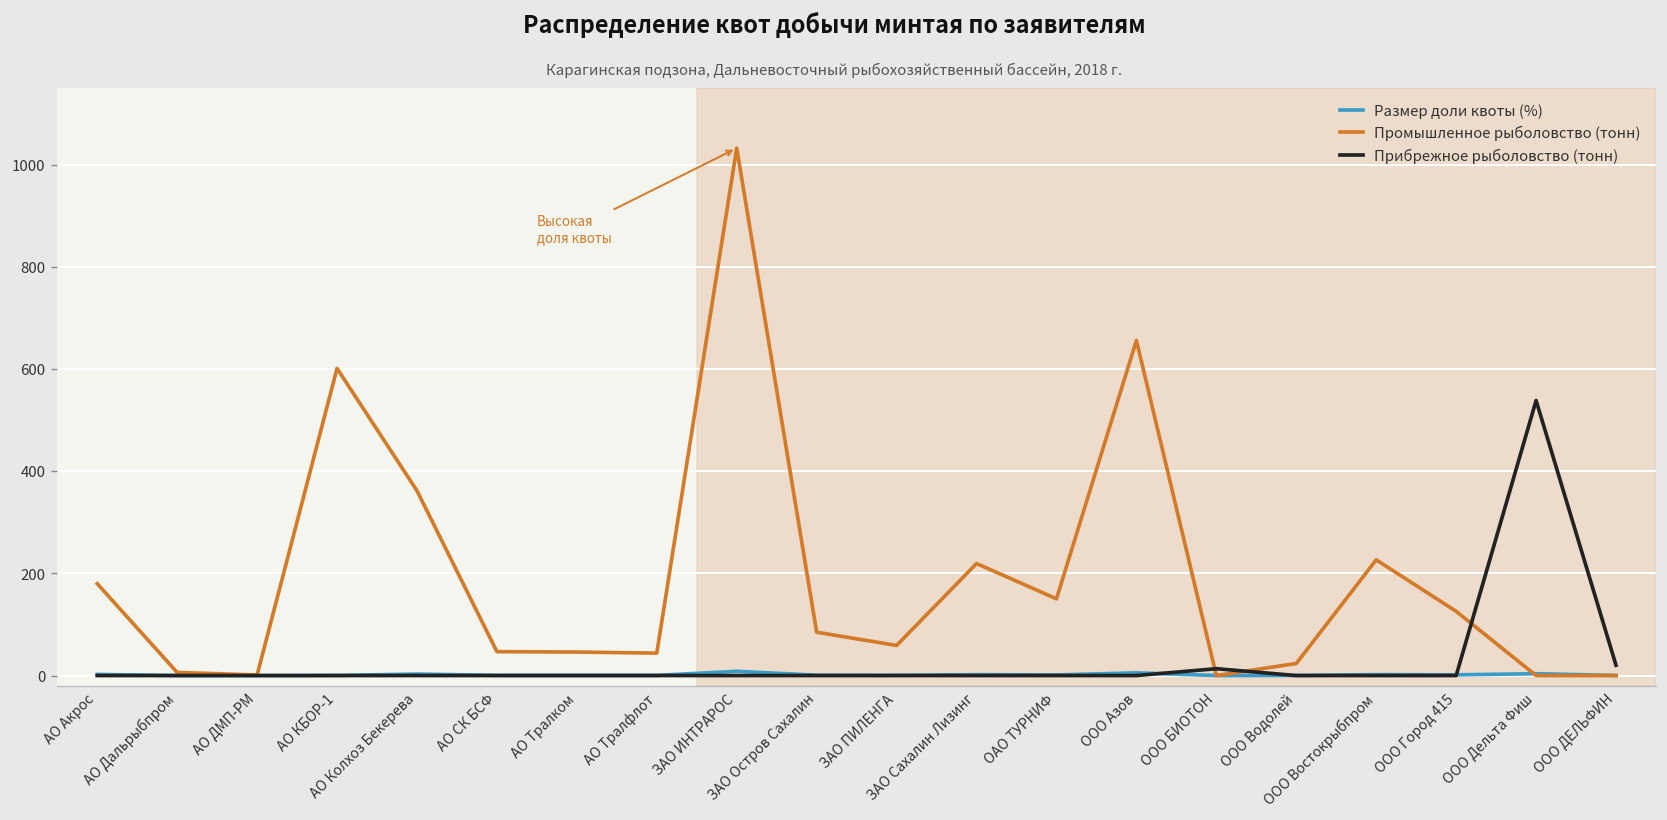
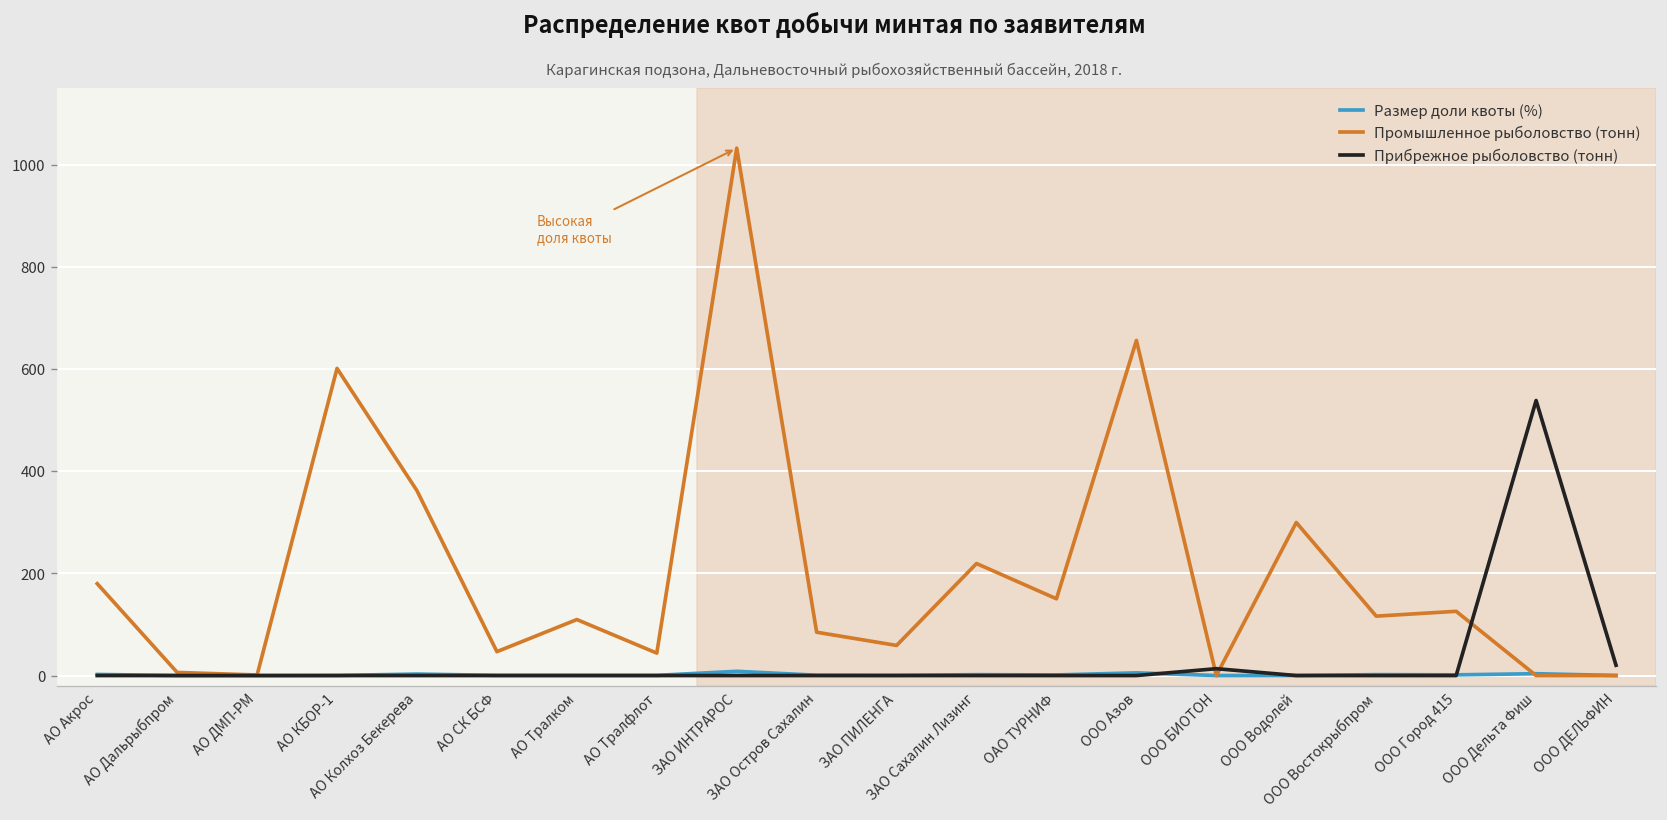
Промышленное рыболовство (тонн), АО Тралком: 50 -> 110
Промышленное рыболовство (тонн), ООО Водолей: 20 -> 300
Промышленное рыболовство (тонн), ООО Востокрыбпром: 230 -> 120
